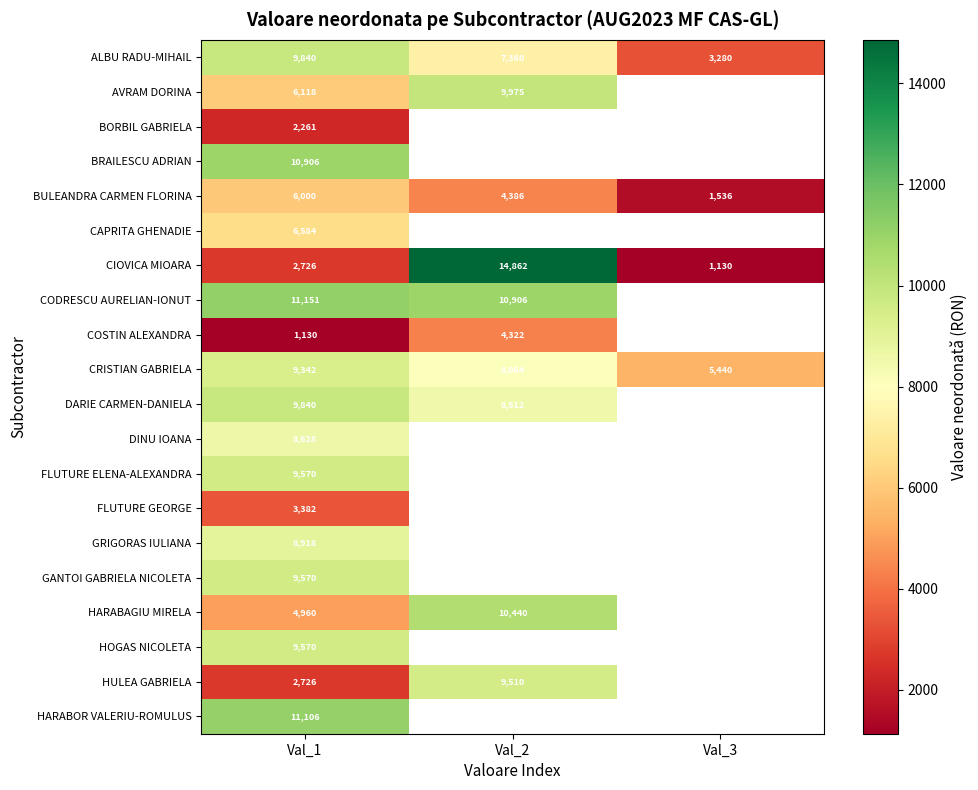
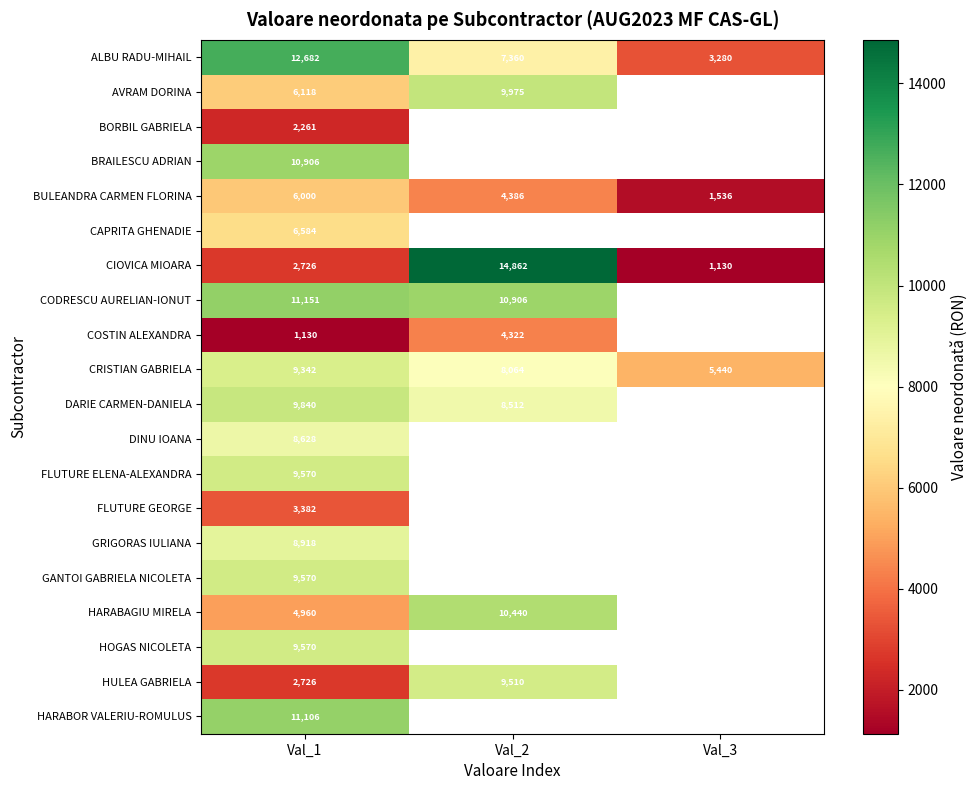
ALBU RADU-MIHAIL, Val_1: 9,840 -> 12,682
